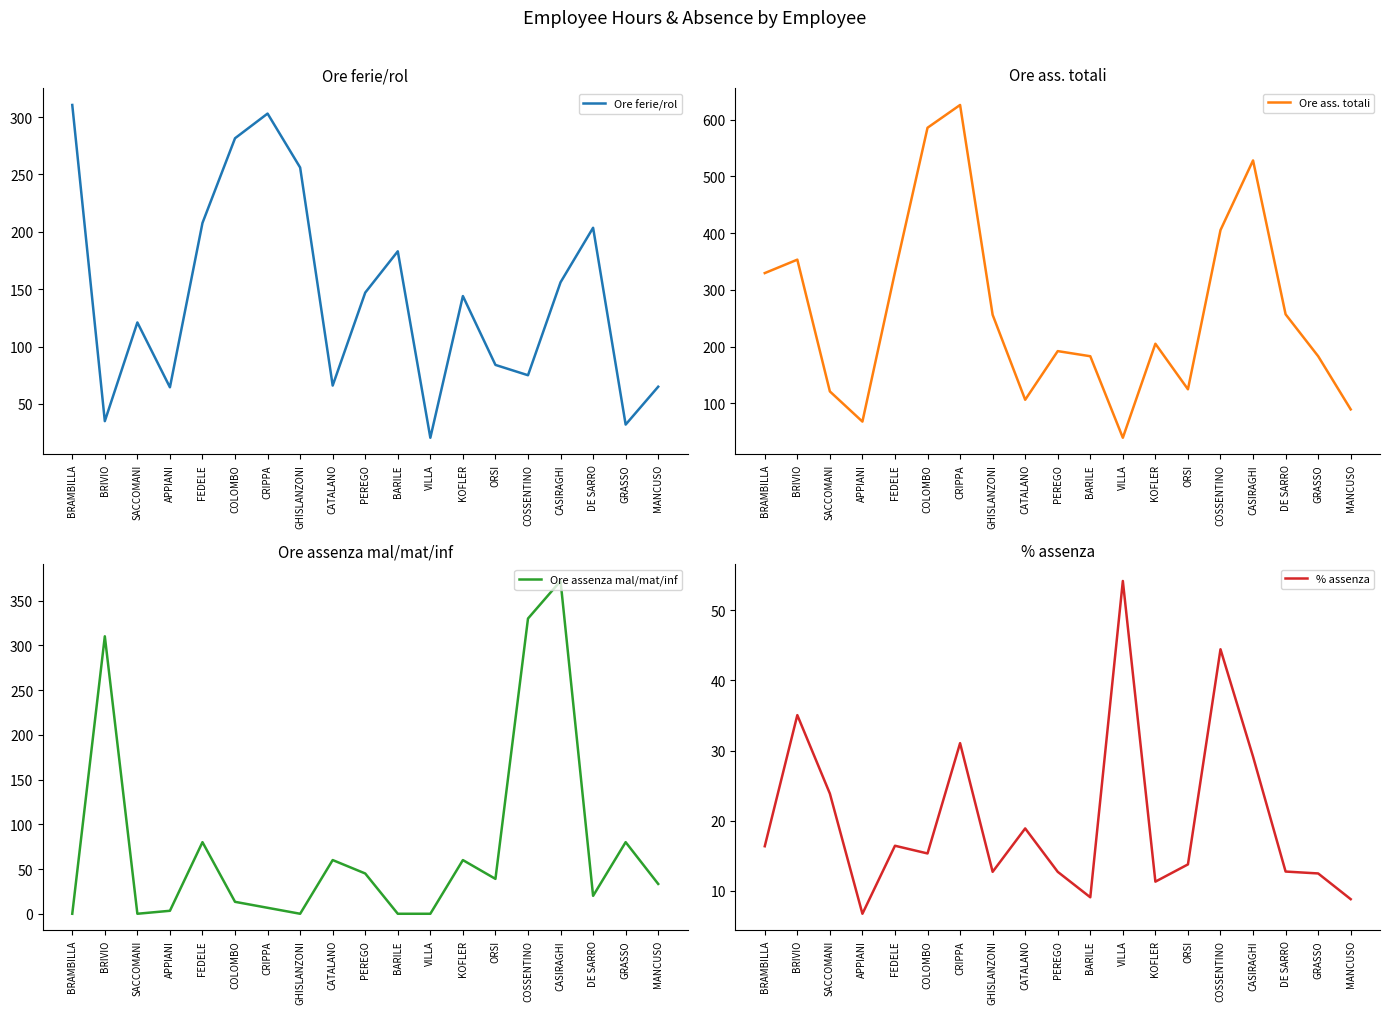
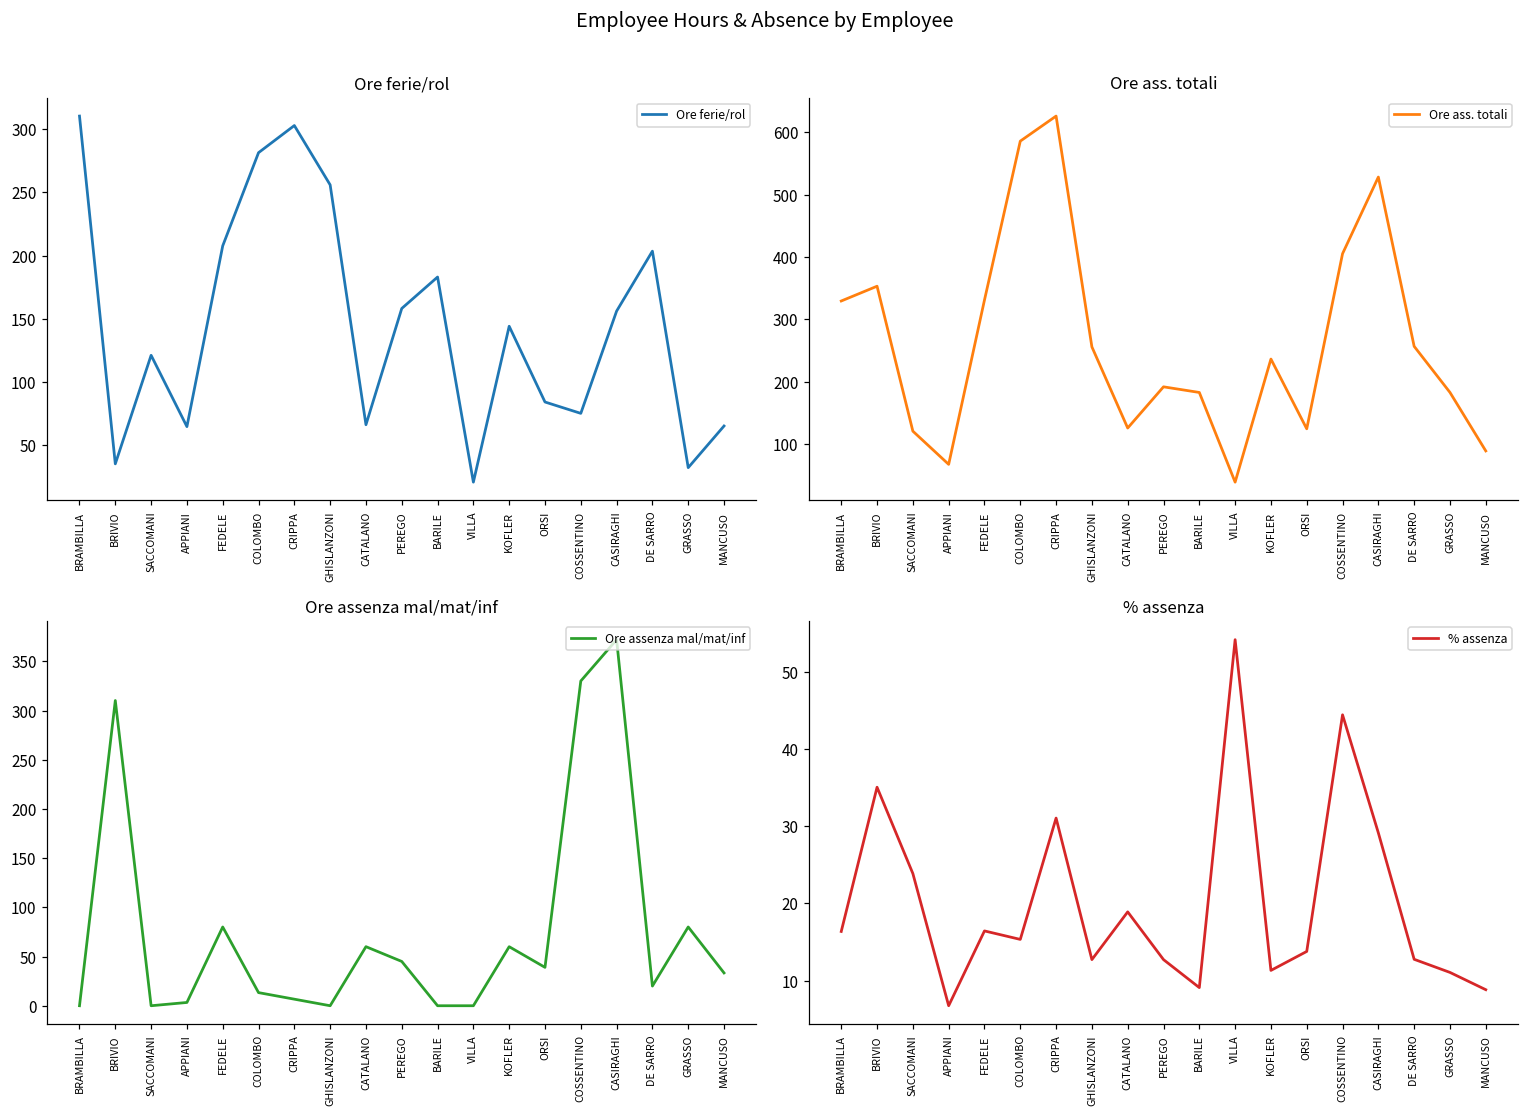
Ore ferie/rol, PEREGO: 147 -> 158
Ore ass. totali, CATALANO: 110 -> 130
Ore ass. totali, KOFLER: 210 -> 240
% assenza, GRASSO: 12 -> 11
